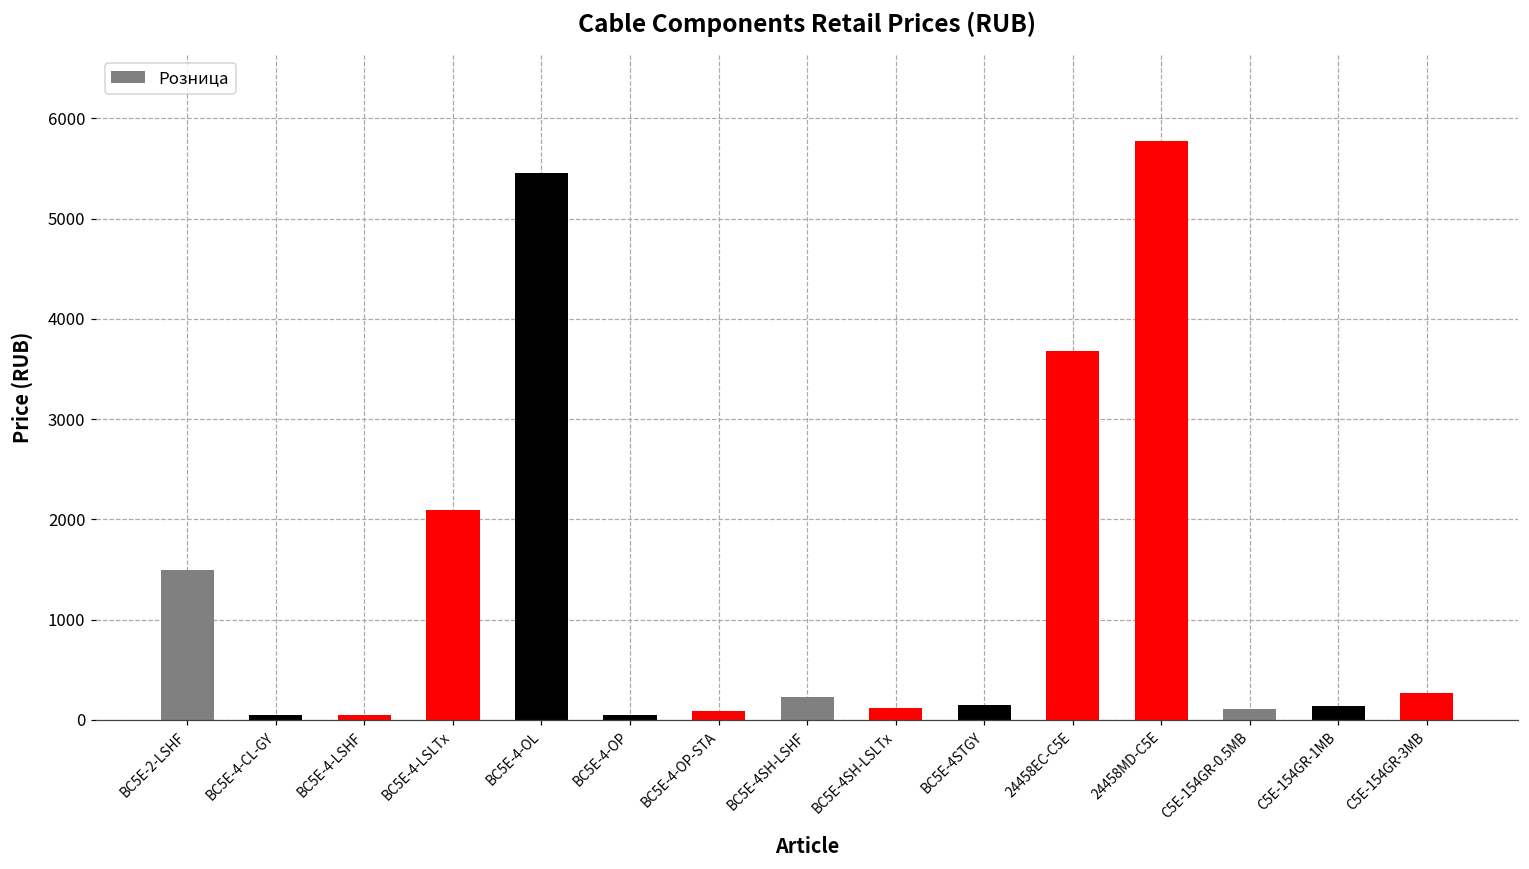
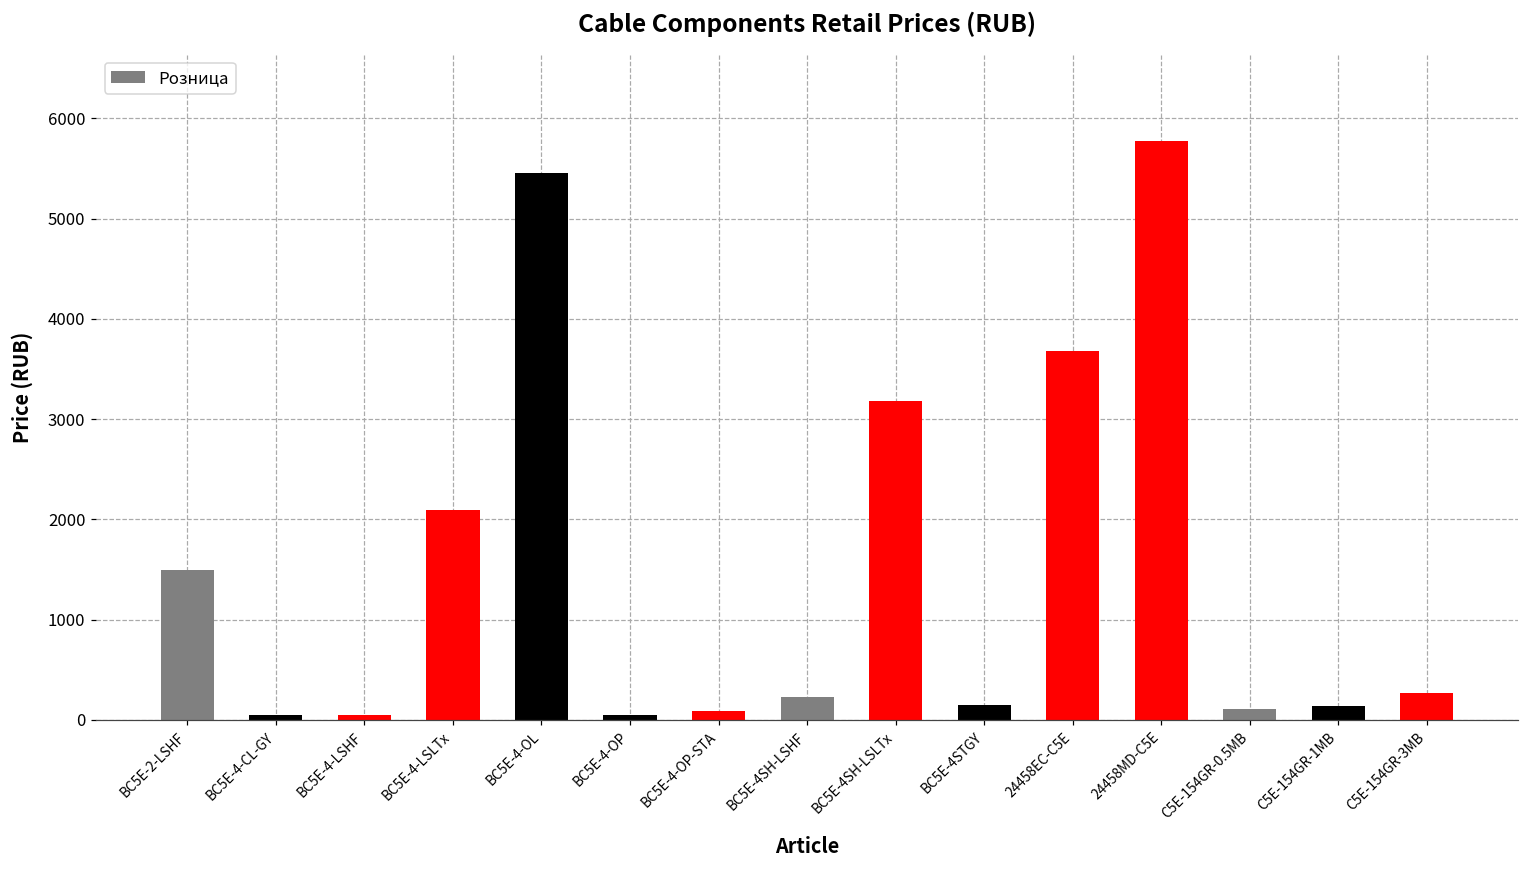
BC5E-4SH-LSLTx: 100 -> 3200
